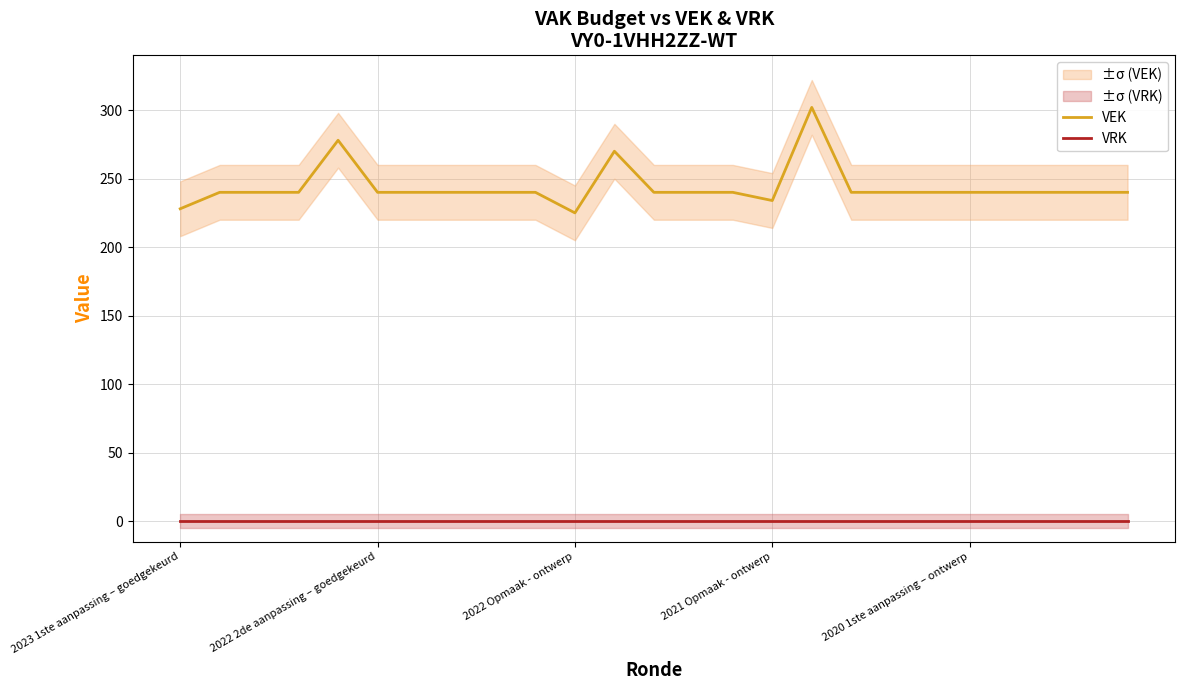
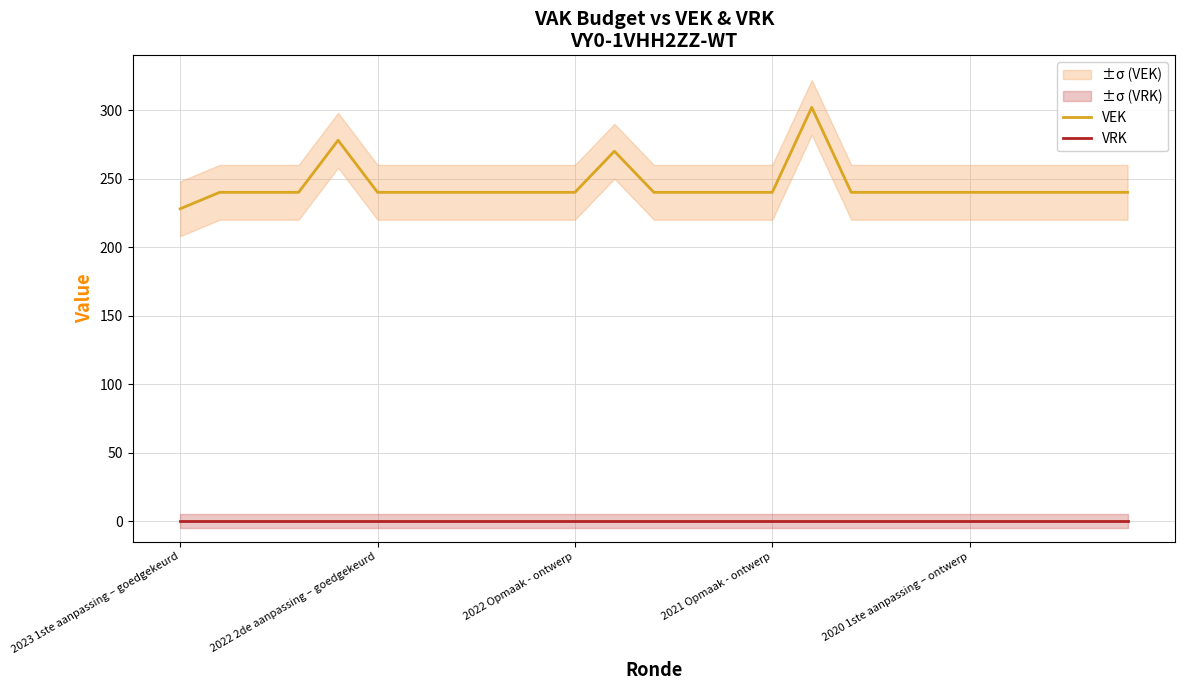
VEK, 2022 Opmaak - ontwerp: 225 -> 240
VEK, 2021 Opmaak - ontwerp: 234 -> 240
